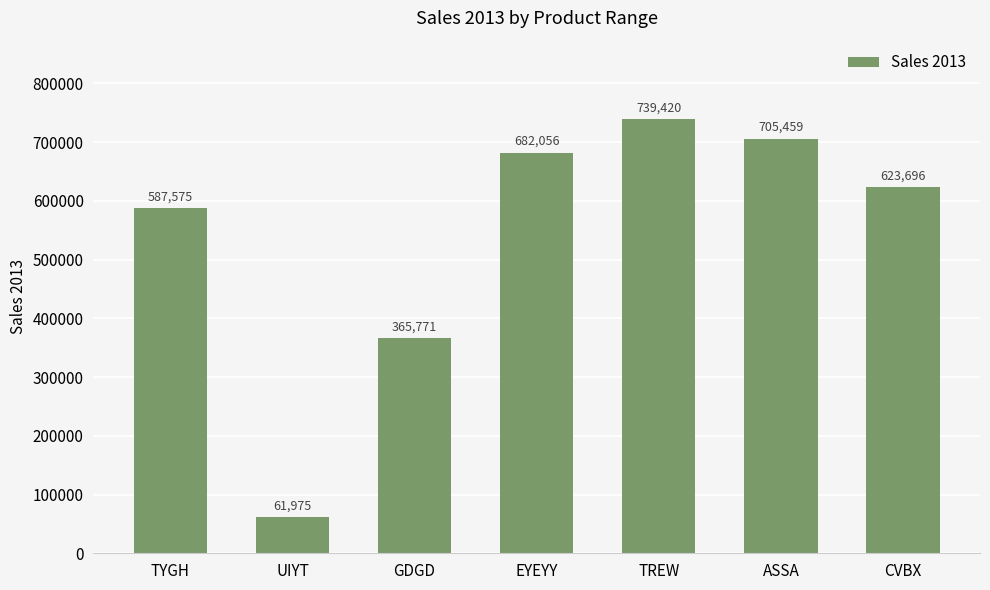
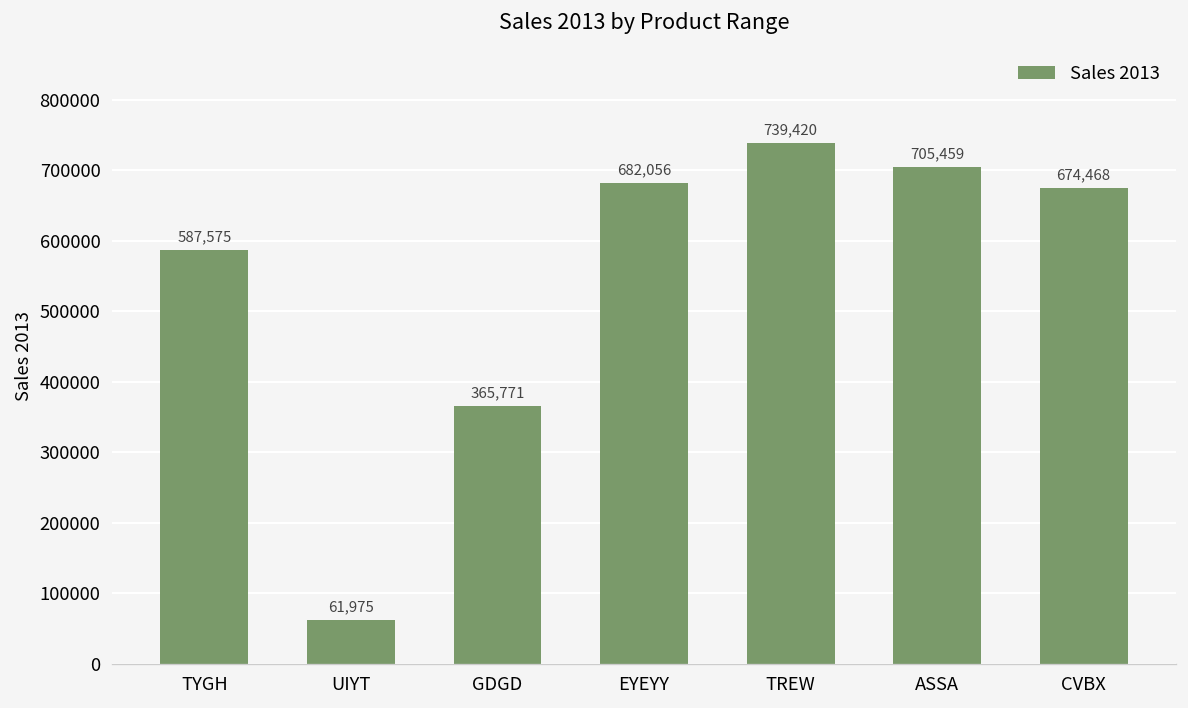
CVBX: 623,696 -> 674,468
